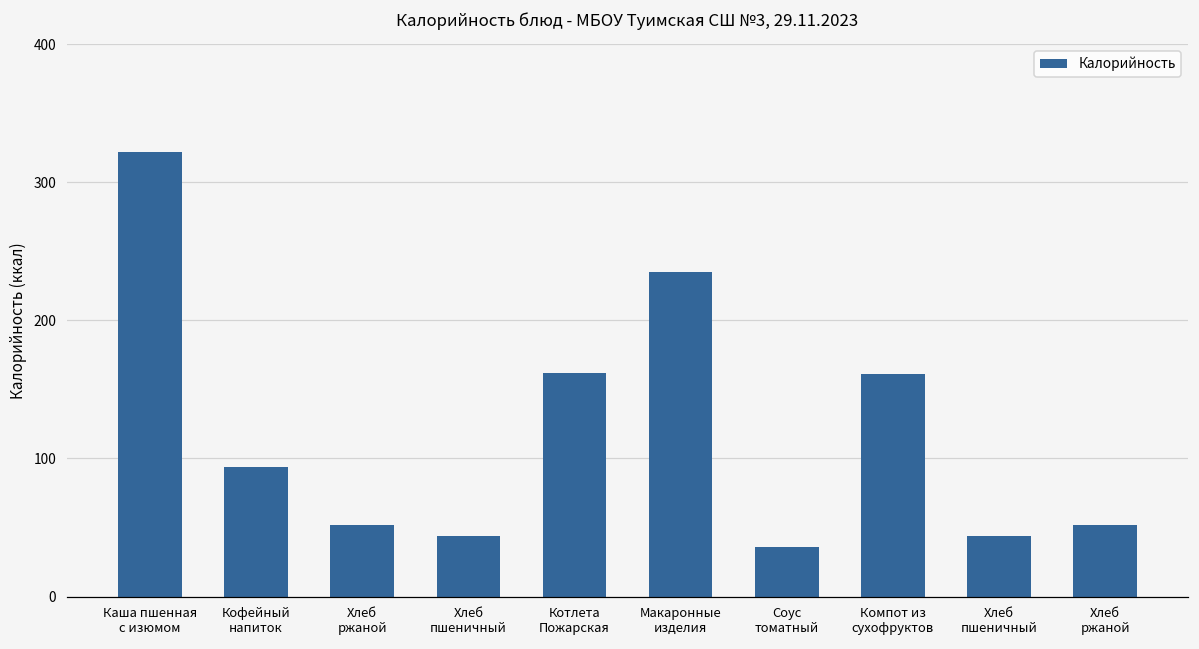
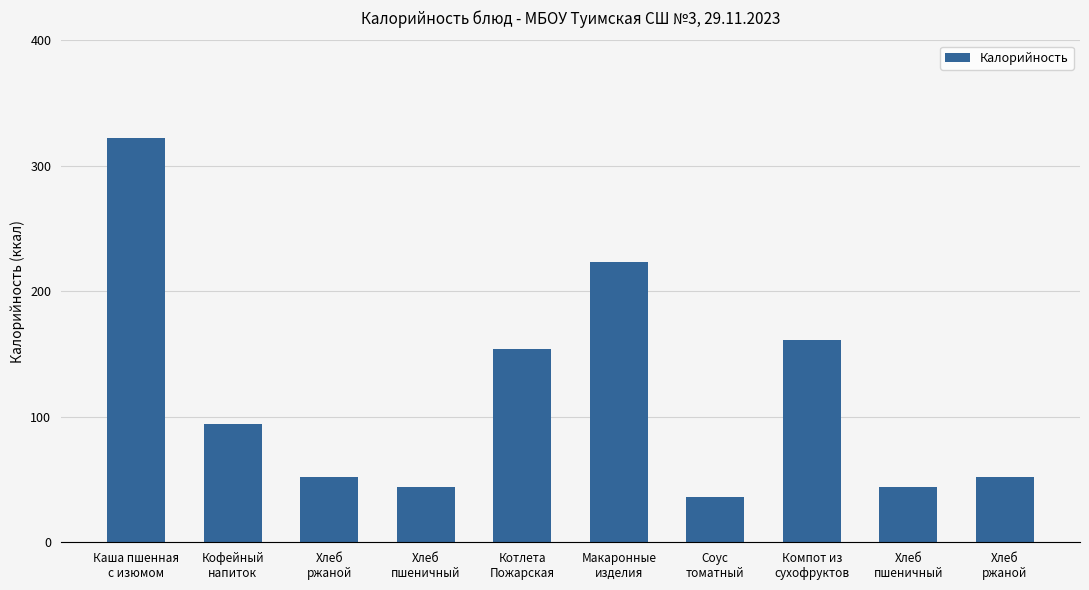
Котлета Пожарская: 162 -> 154
Макаронные изделия: 235 -> 224
